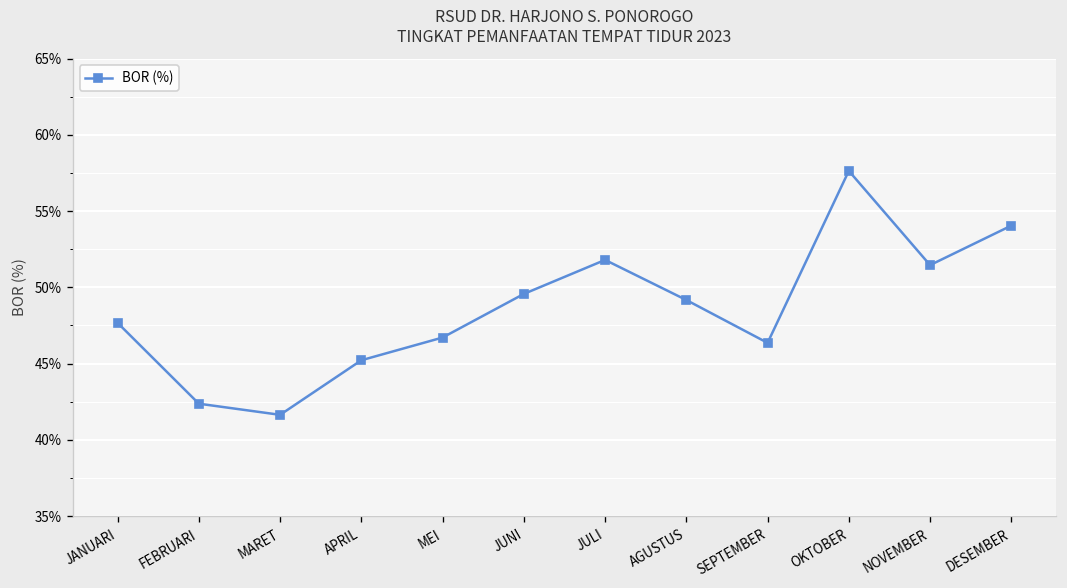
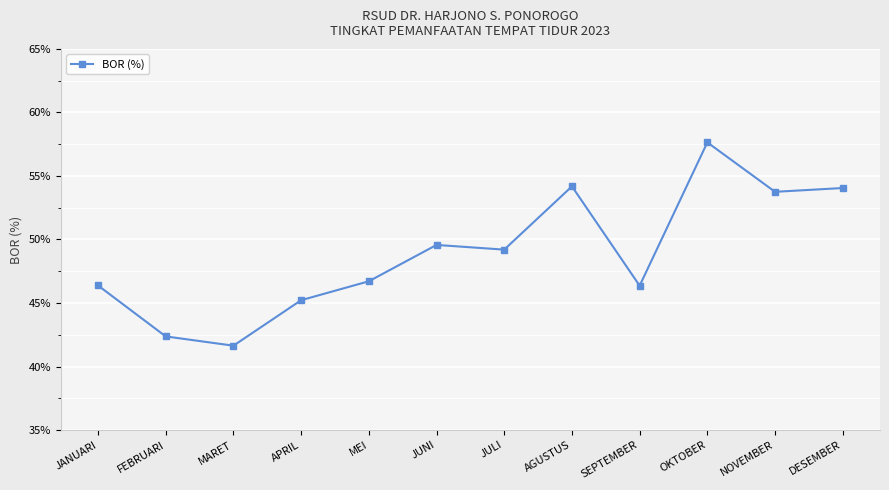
JANUARI: 47.7% -> 46.4%
JULI: 51.8% -> 49.2%
AGUSTUS: 49.2% -> 54.2%
NOVEMBER: 51.5% -> 53.8%
